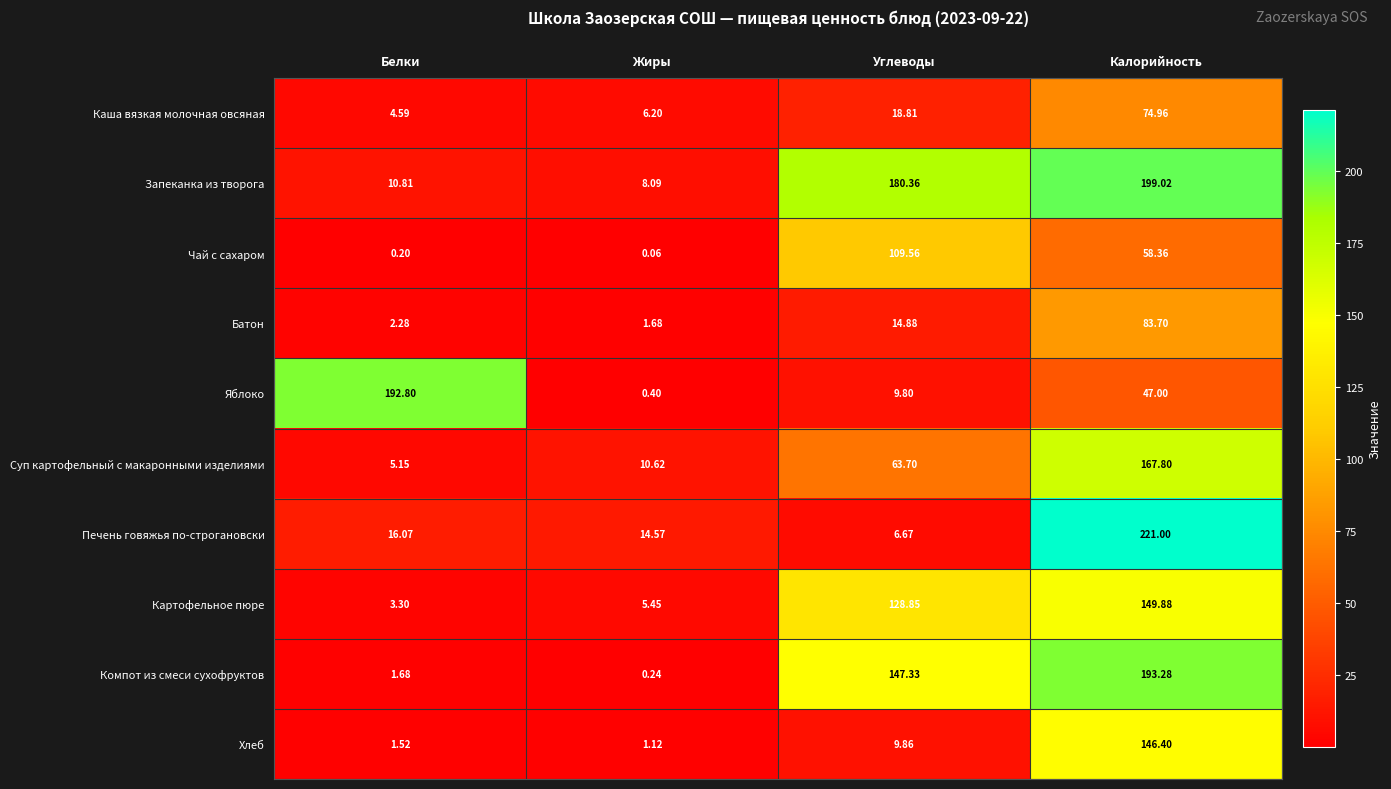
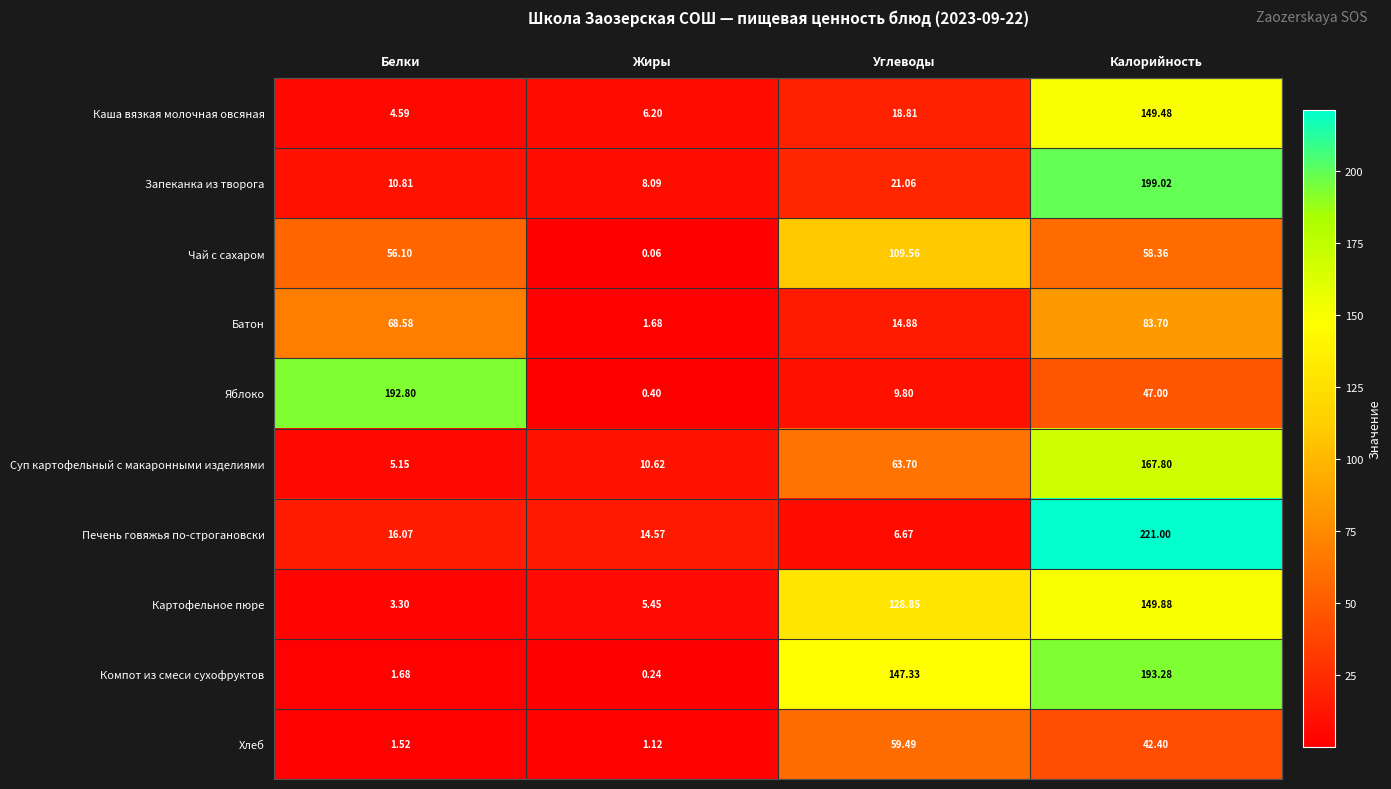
Каша вязкая молочная овсяная, Калорийность: 74.96 -> 149.48
Запеканка из творога, Углеводы: 180.36 -> 21.06
Чай с сахаром, Белки: 0.20 -> 56.10
Батон, Белки: 2.28 -> 68.58
Хлеб, Углеводы: 9.86 -> 59.49
Хлеб, Калорийность: 146.40 -> 42.40
